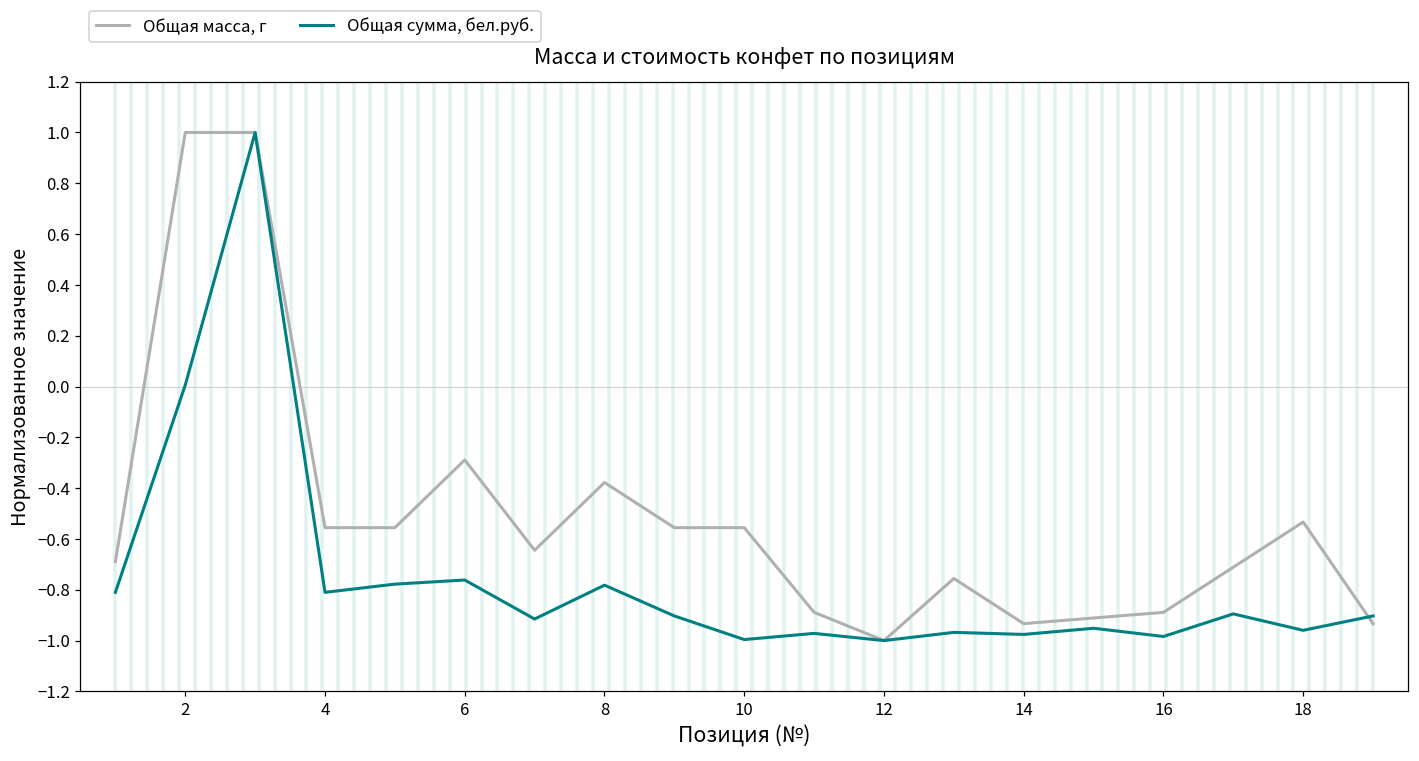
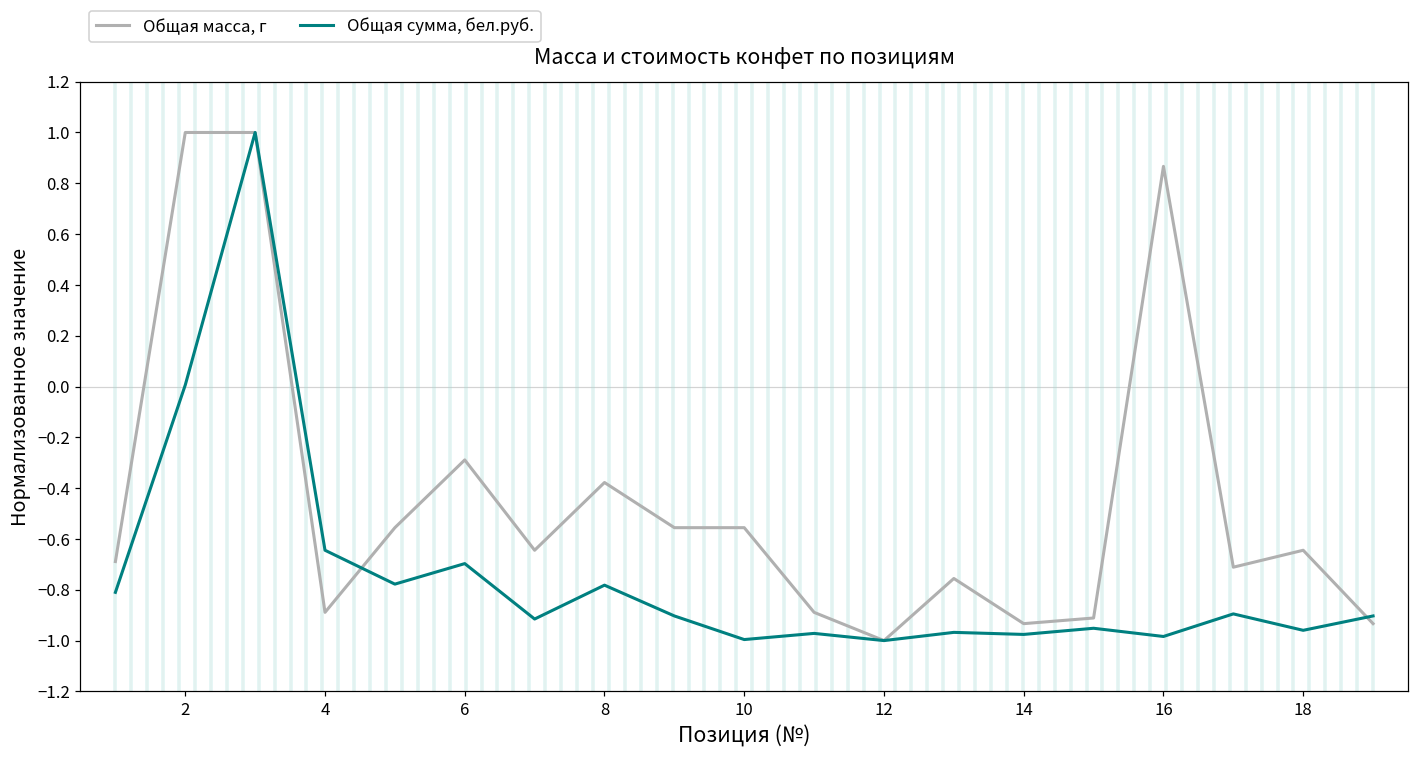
Общая масса, г, 4: -0.56 -> -0.89
Общая сумма, бел.руб., 4: -0.81 -> -0.64
Общая сумма, бел.руб., 6: -0.76 -> -0.70
Общая масса, г, 16: -0.89 -> 0.87
Общая масса, г, 18: -0.53 -> -0.64
